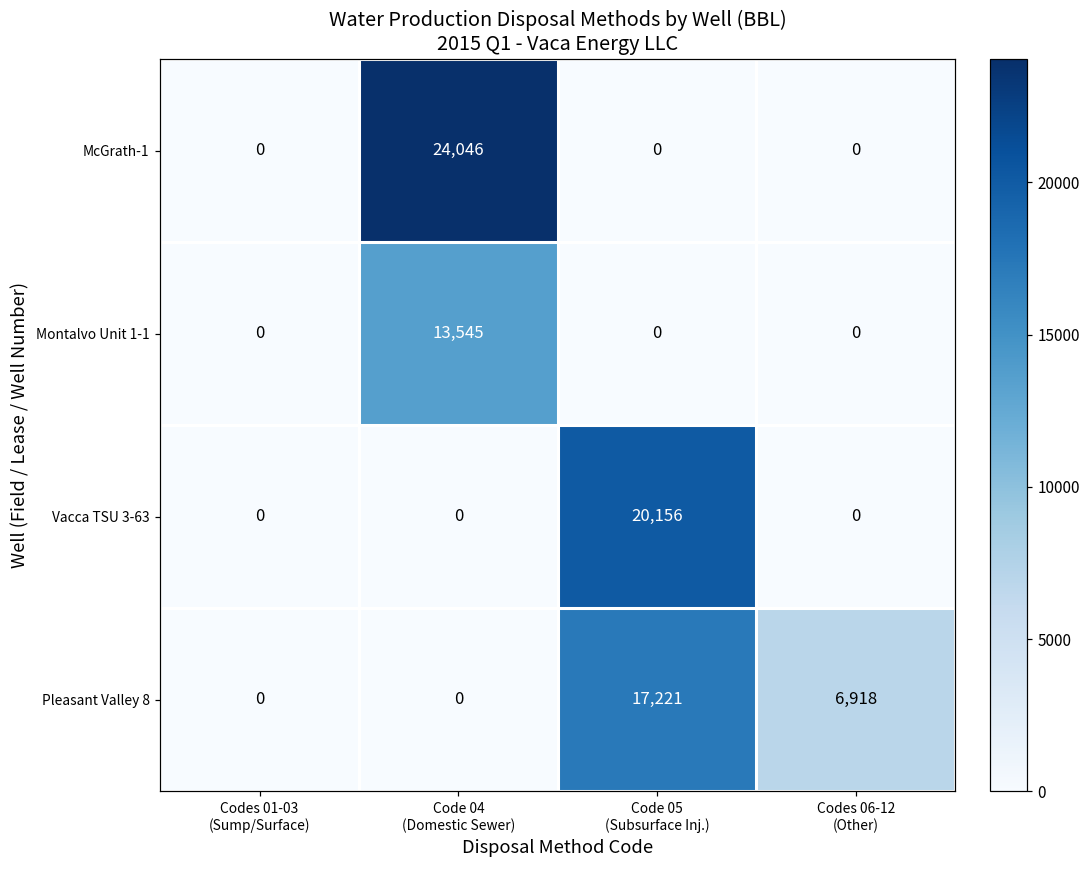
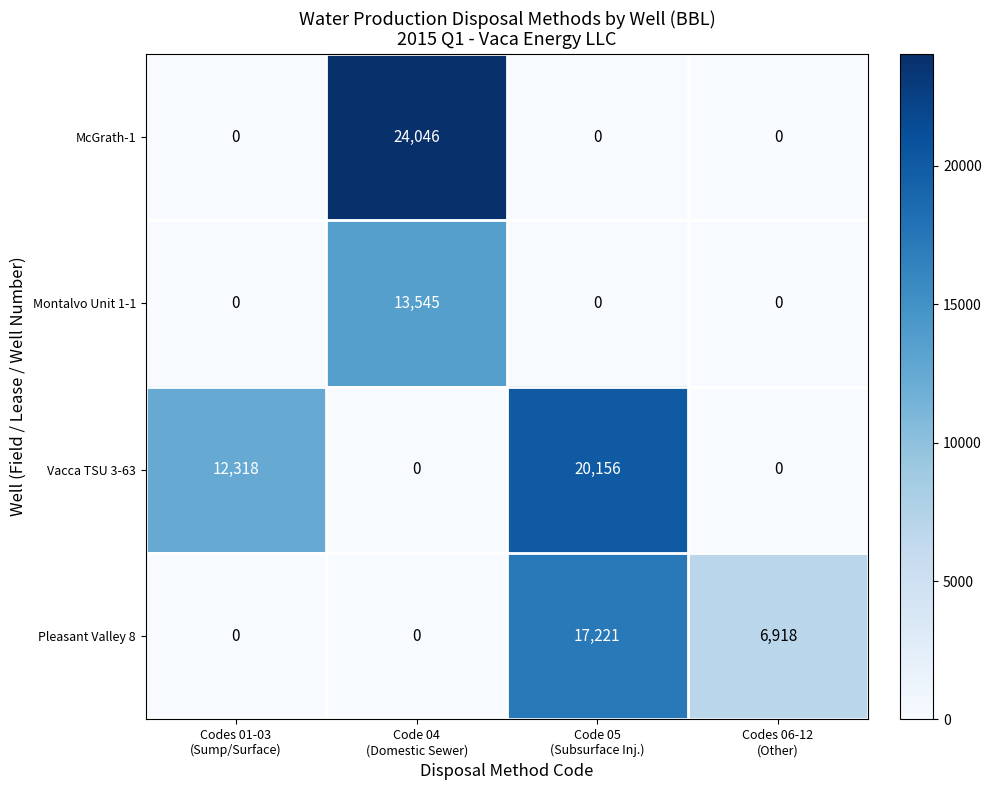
Vacca TSU 3-63, Codes 01-03 (Sump/Surface): 0 -> 12,318
